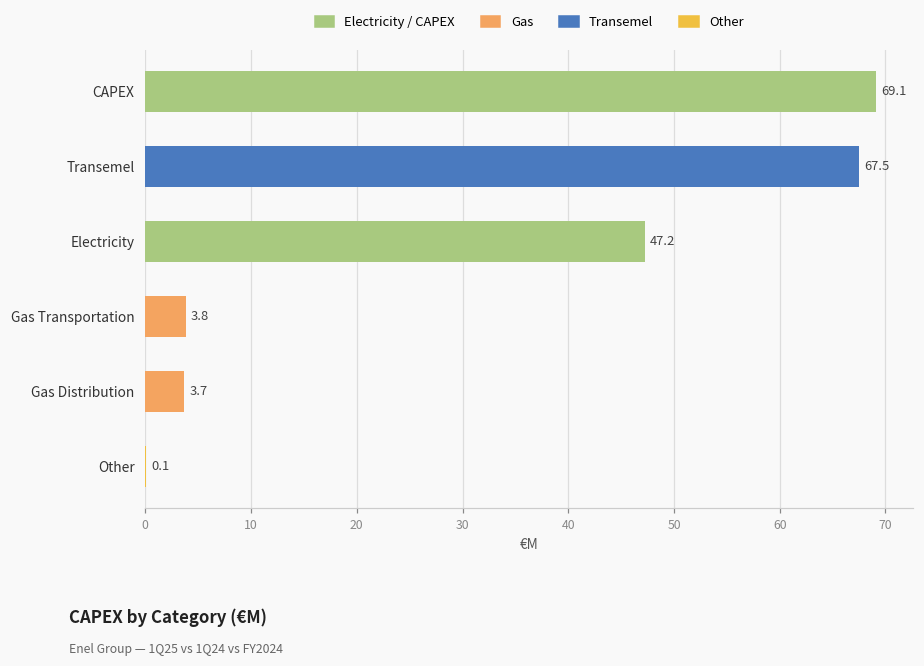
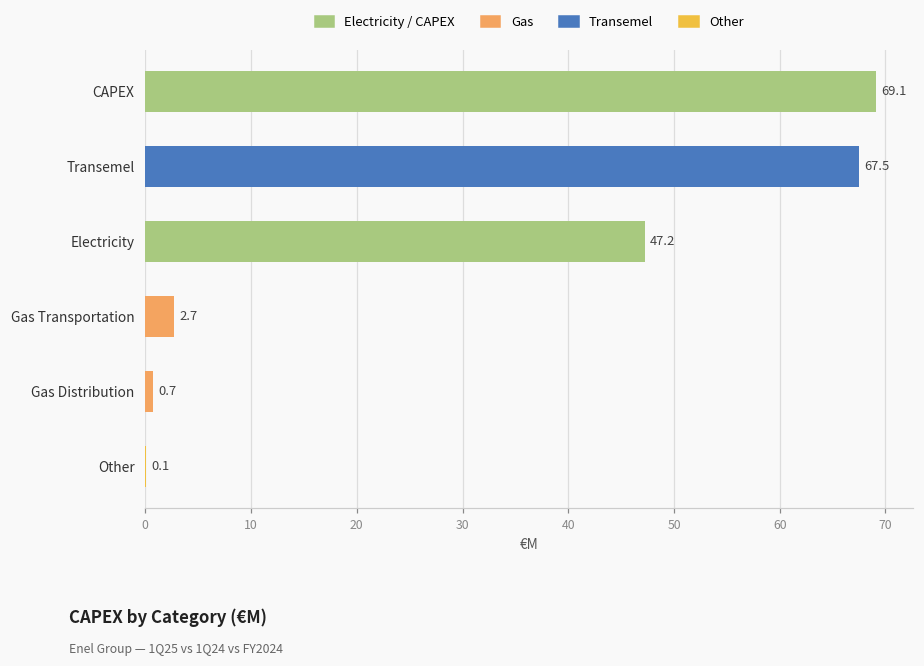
Gas Transportation: 3.8 -> 2.7
Gas Distribution: 3.7 -> 0.7
